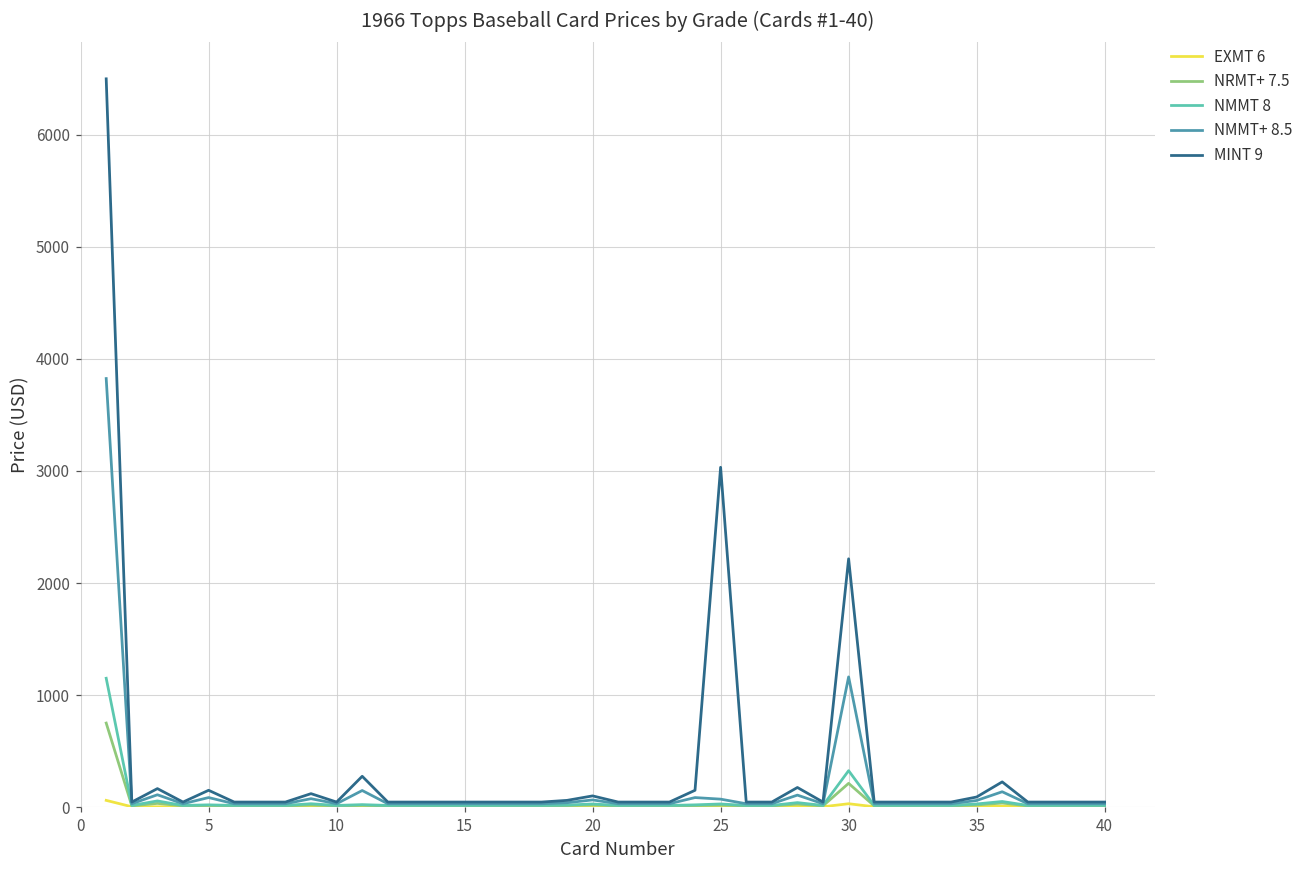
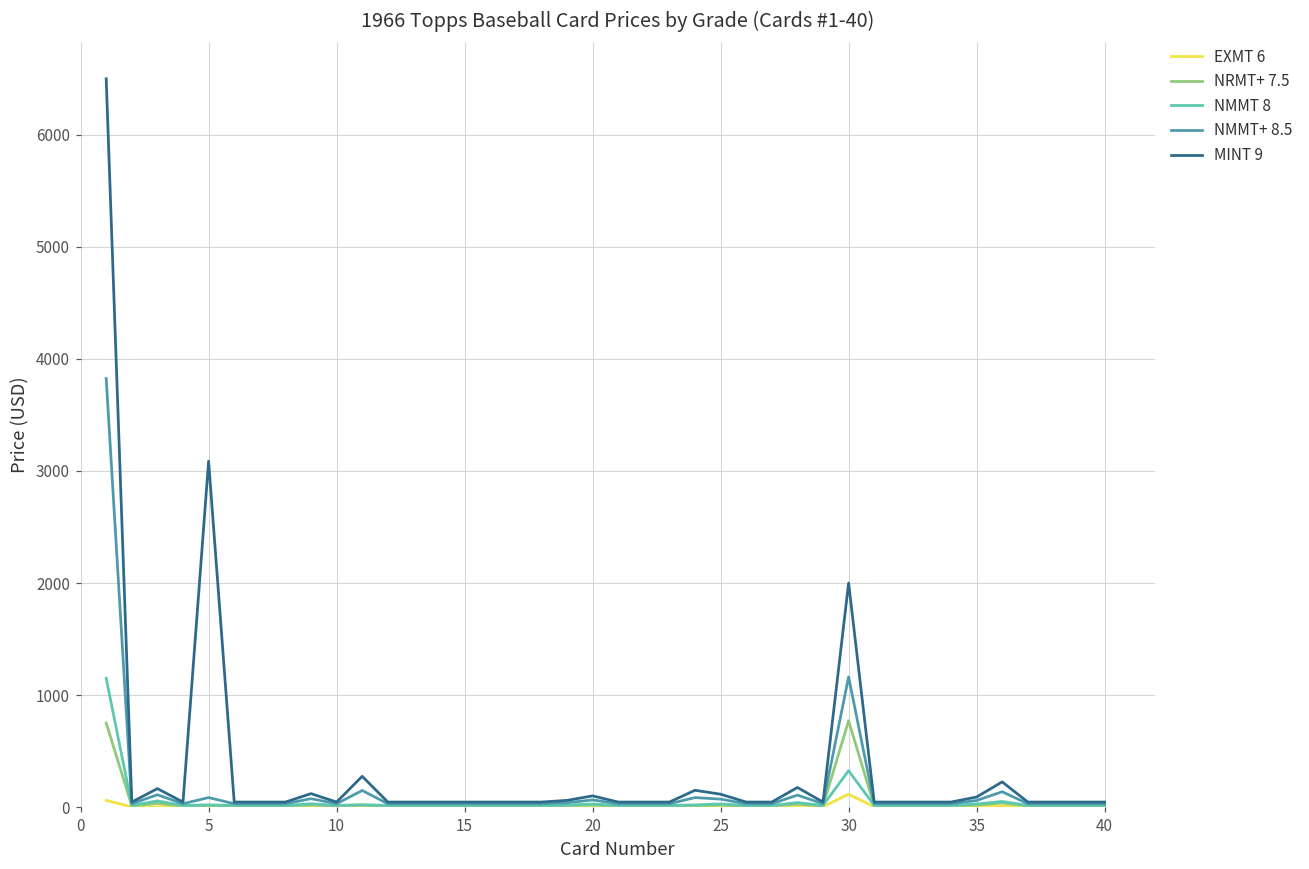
MINT 9, 5: 150 -> 3090
MINT 9, 25: 3030 -> 120
EXMT 6, 30: 30 -> 120
NRMT+ 7.5, 30: 210 -> 770
MINT 9, 30: 2220 -> 2000
